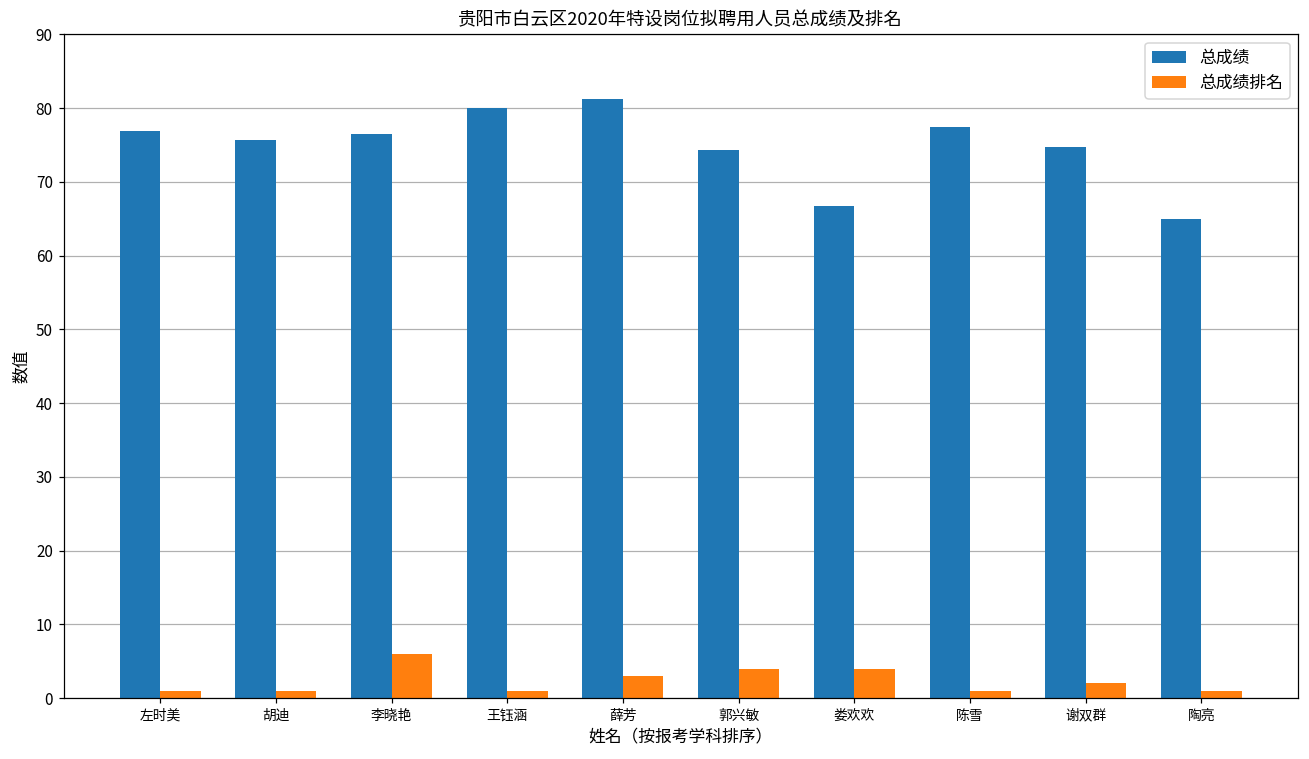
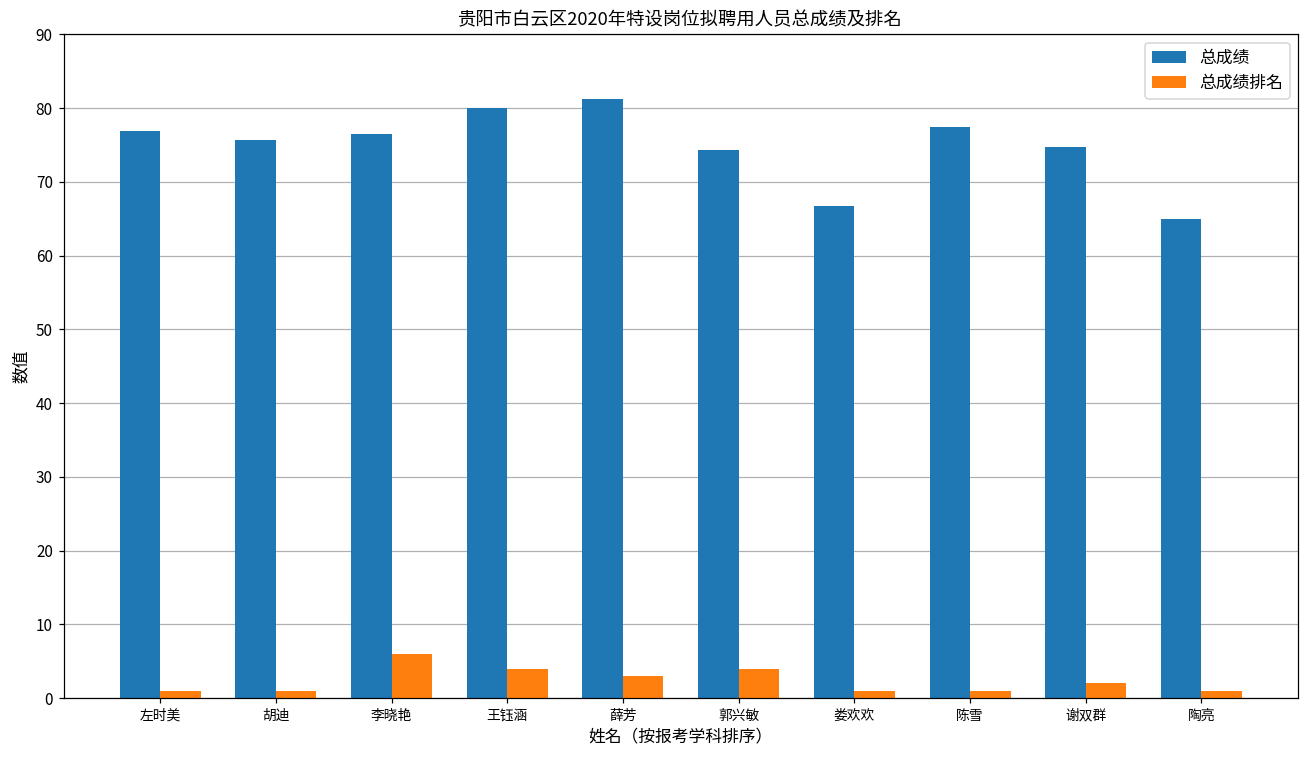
总成绩排名, 王钰涵: 1 -> 4
总成绩排名, 娄欢欢: 4 -> 1
